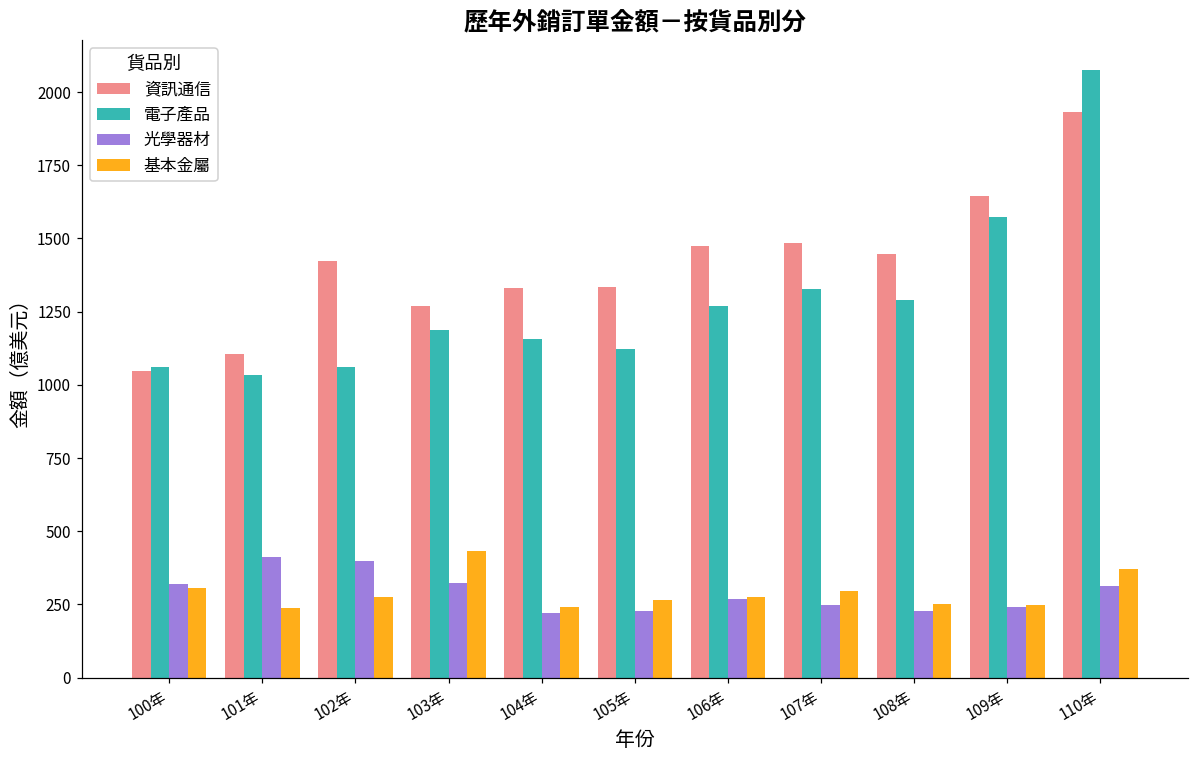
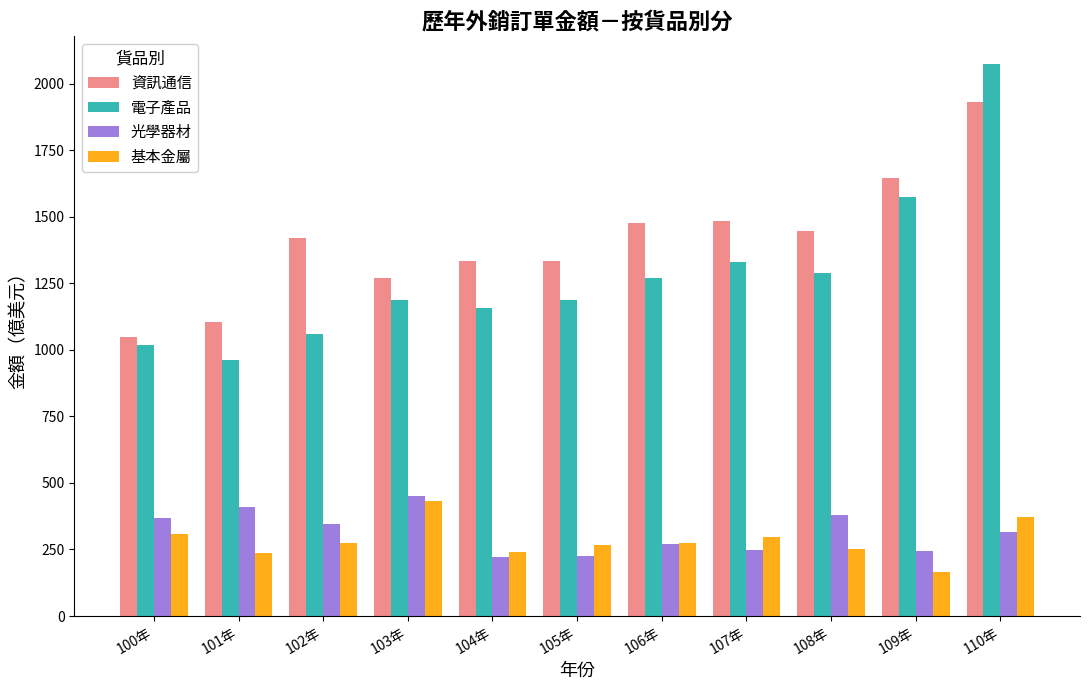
電子產品, 100年: 1060 -> 1020
光學器材, 100年: 320 -> 370
電子產品, 101年: 1030 -> 960
光學器材, 102年: 400 -> 340
光學器材, 103年: 320 -> 450
電子產品, 105年: 1120 -> 1190
光學器材, 108年: 230 -> 380
基本金屬, 109年: 250 -> 160
